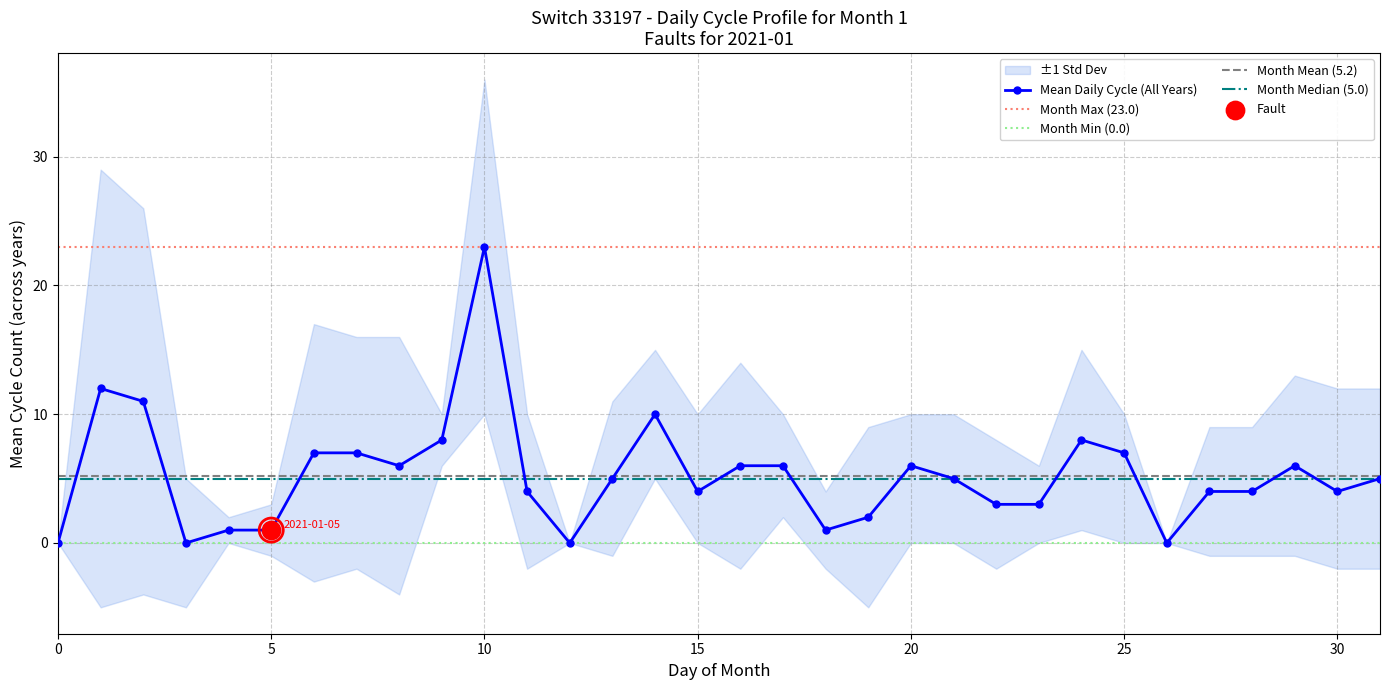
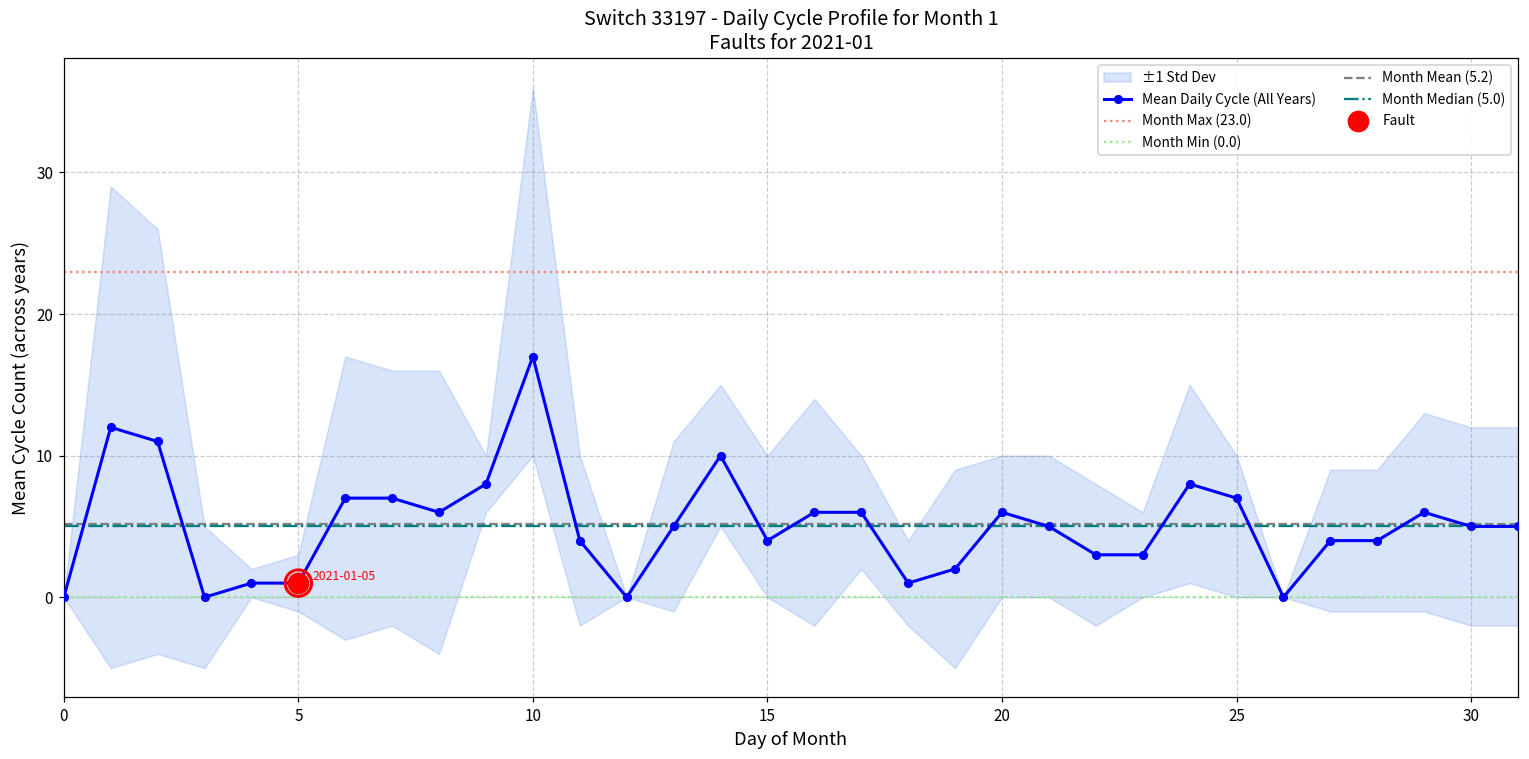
Mean Daily Cycle (All Years), 10: 23 -> 17
Mean Daily Cycle (All Years), 30: 4 -> 5
